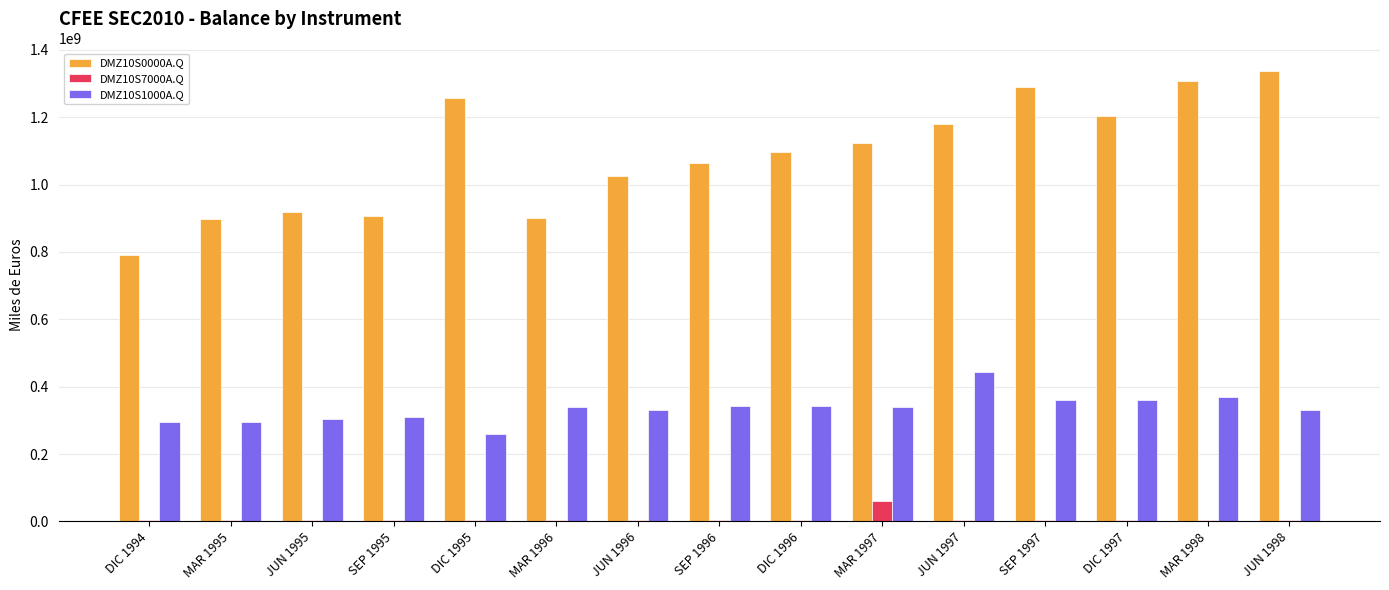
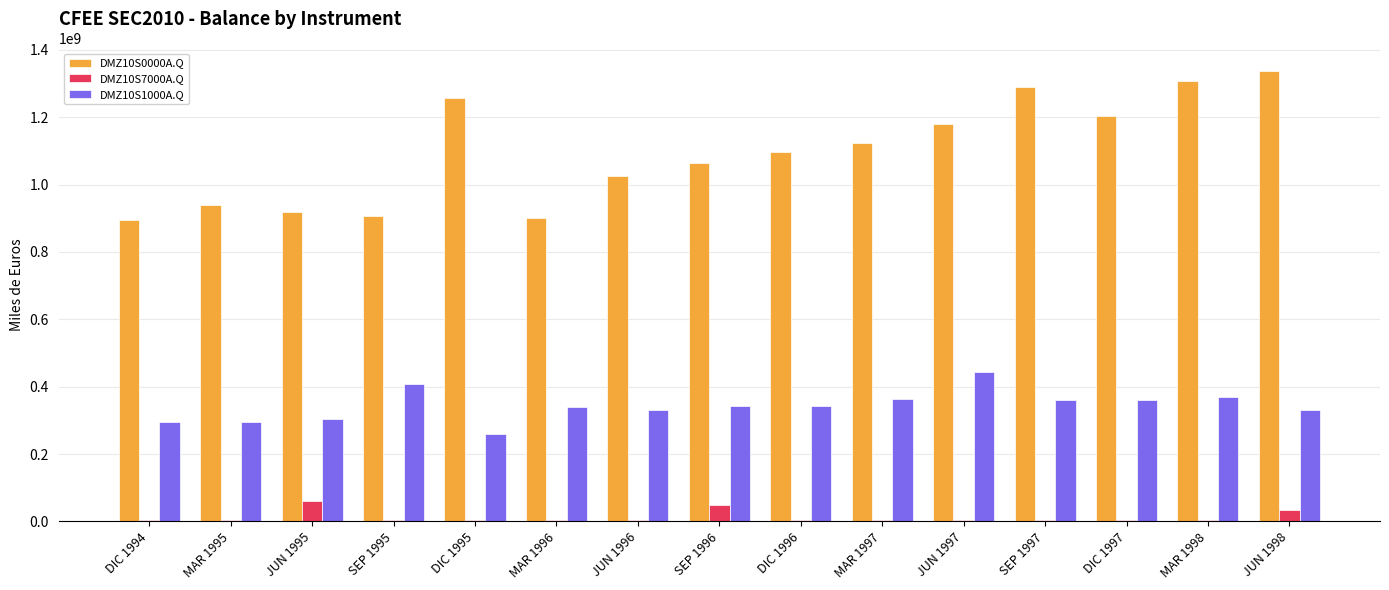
DMZ10S0000A.Q, DIC 1994: 790000000 -> 900000000
DMZ10S0000A.Q, MAR 1995: 900000000 -> 940000000
DMZ10S7000A.Q, JUN 1995: 0 -> 60000000
DMZ10S1000A.Q, SEP 1995: 310000000 -> 410000000
DMZ10S7000A.Q, SEP 1996: 0 -> 50000000
DMZ10S7000A.Q, MAR 1997: 60000000 -> 0
DMZ10S1000A.Q, MAR 1997: 340000000 -> 360000000
DMZ10S7000A.Q, JUN 1998: 0 -> 40000000
